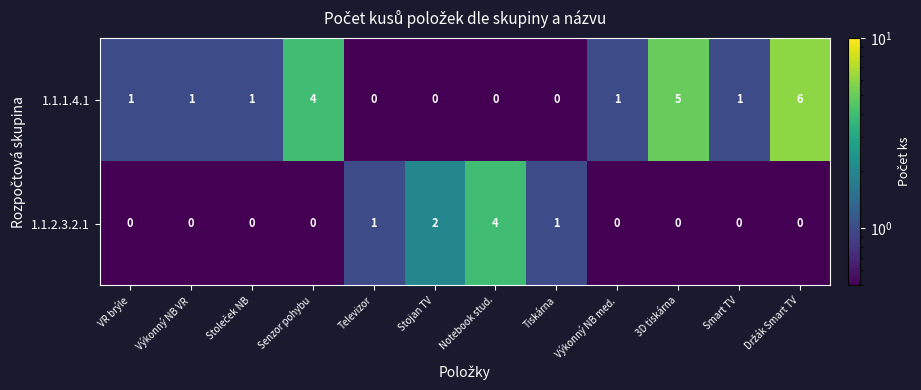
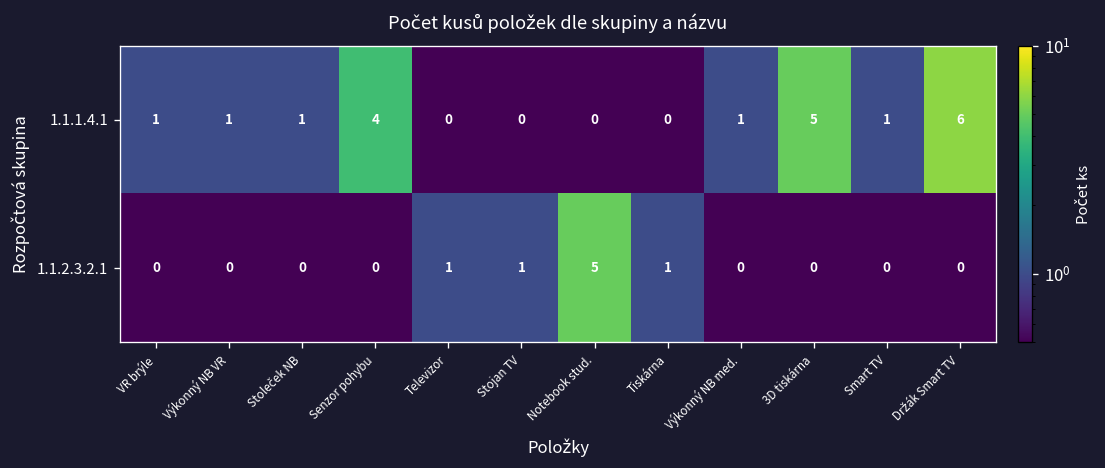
1.1.2.3.2.1, Stojan TV: 2 -> 1
1.1.2.3.2.1, Notebook stud.: 4 -> 5
